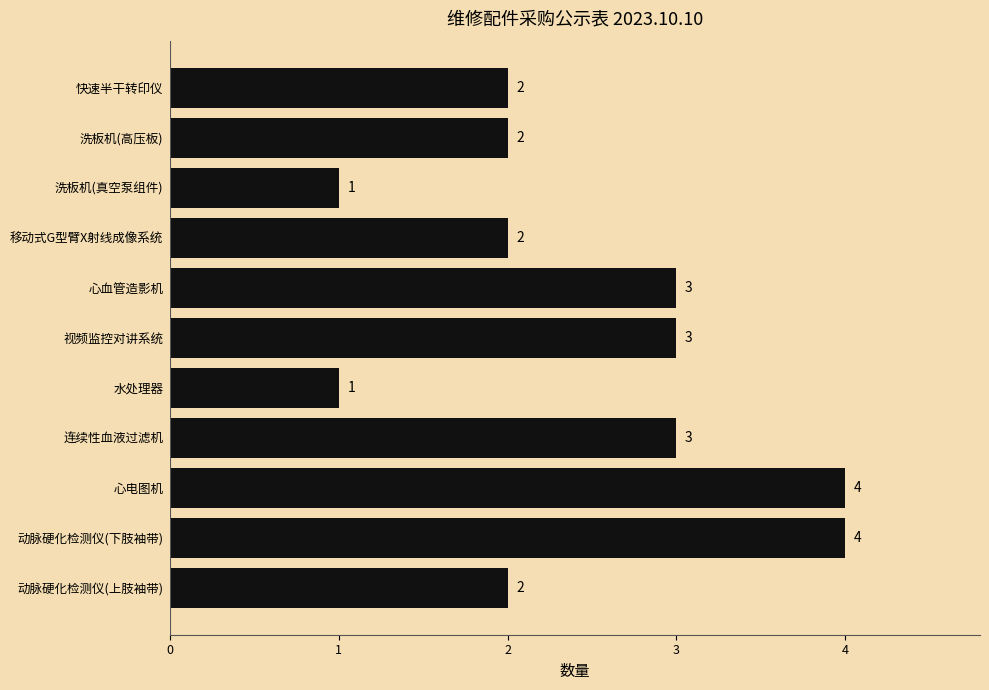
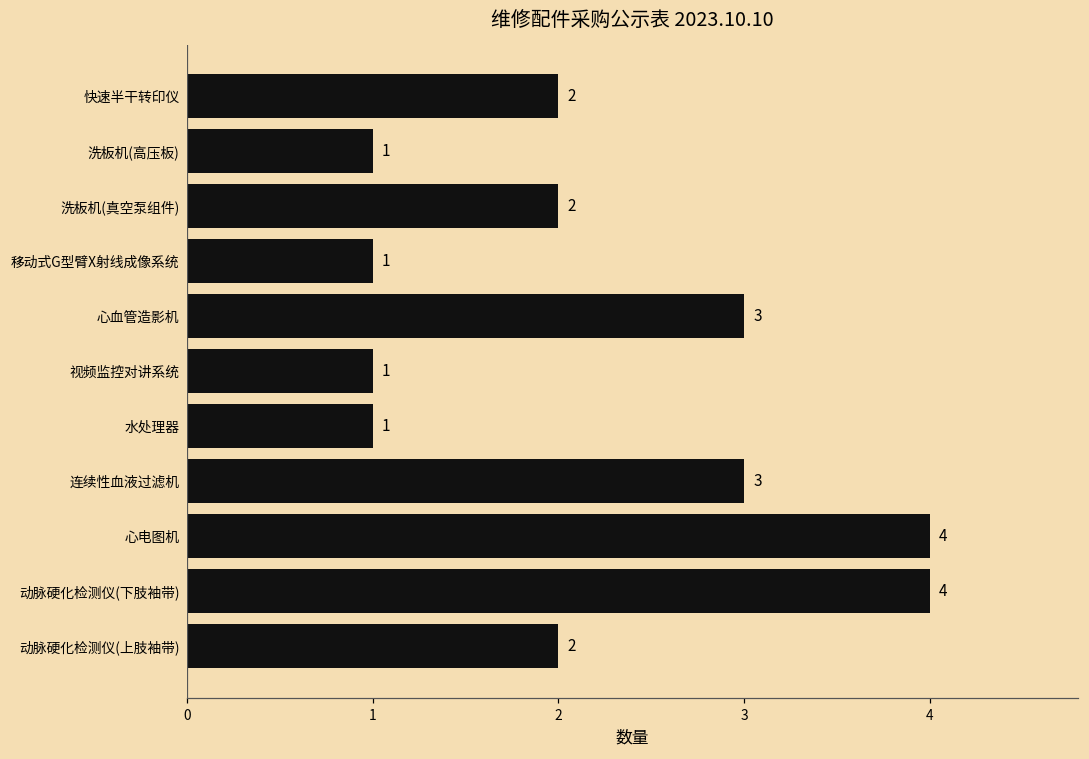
洗板机(高压板): 2 -> 1
洗板机(真空泵组件): 1 -> 2
移动式G型臂X射线成像系统: 2 -> 1
视频监控对讲系统: 3 -> 1
